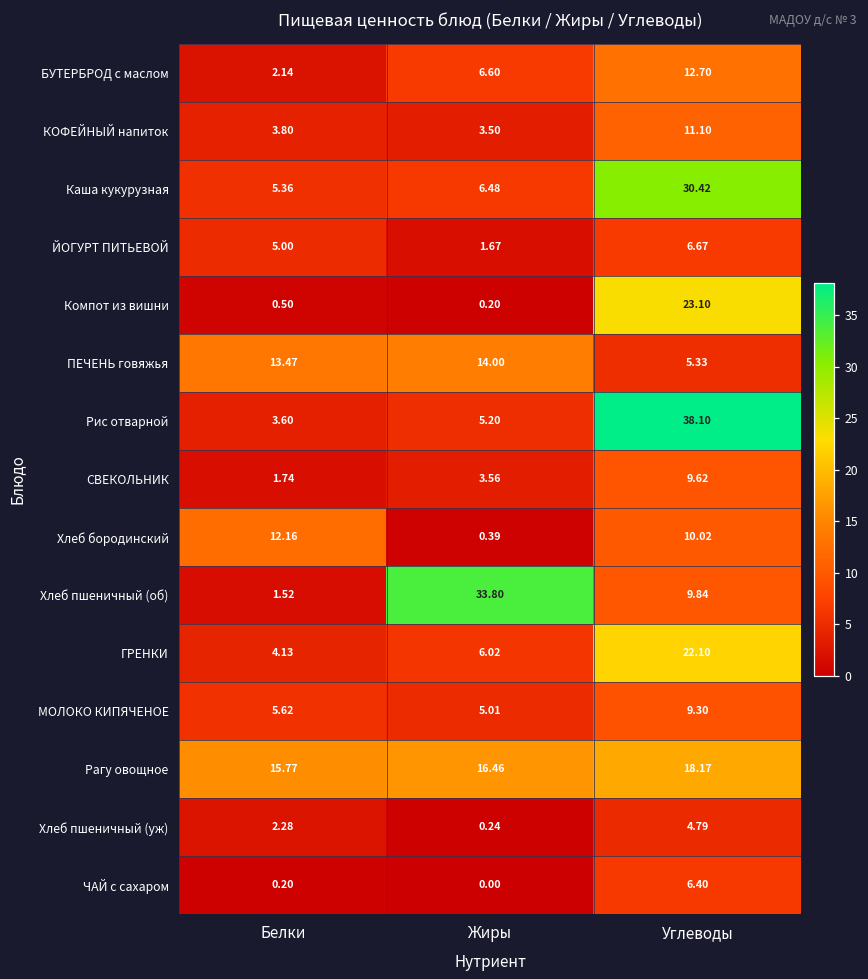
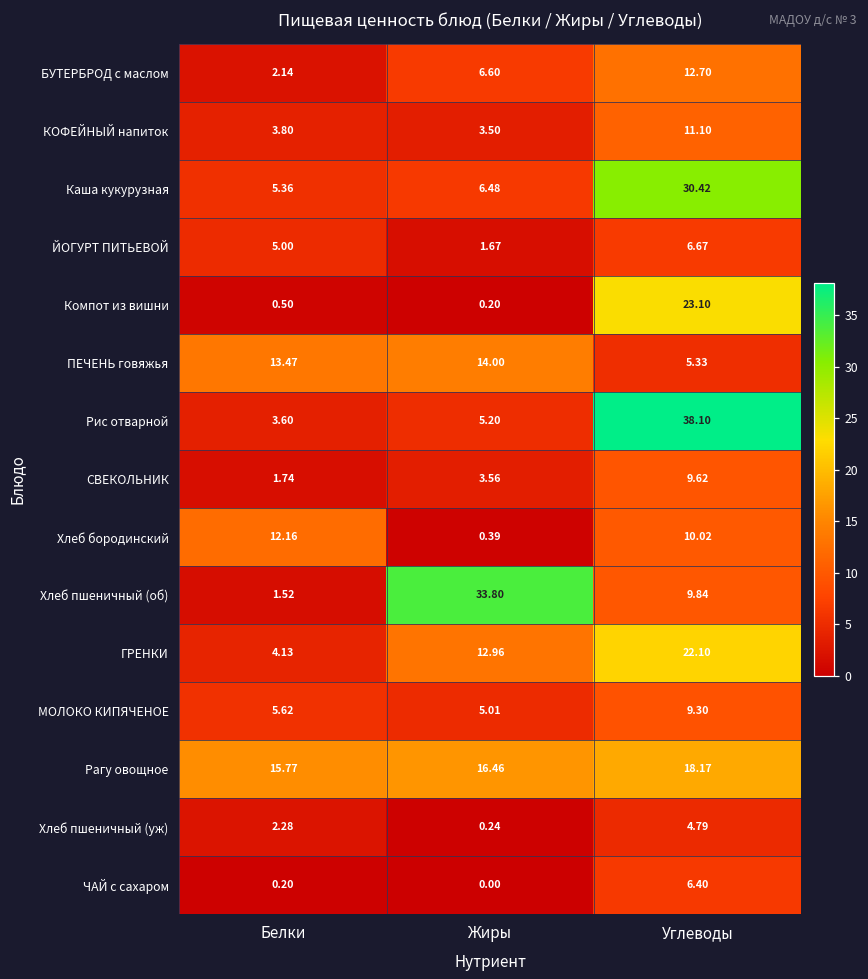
ГРЕНКИ, Жиры: 6.02 -> 12.96
